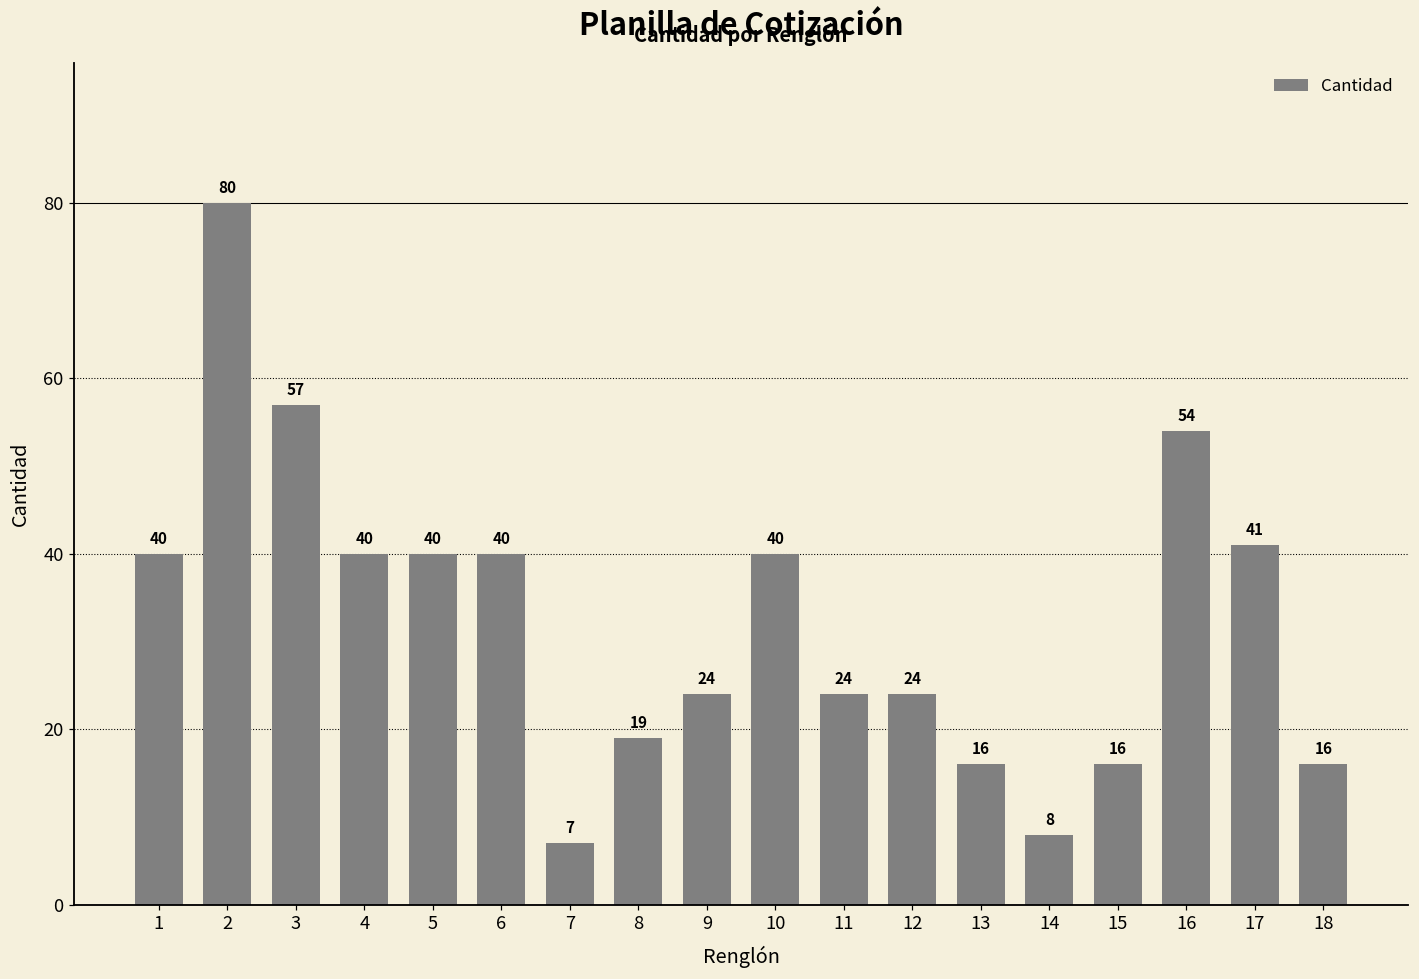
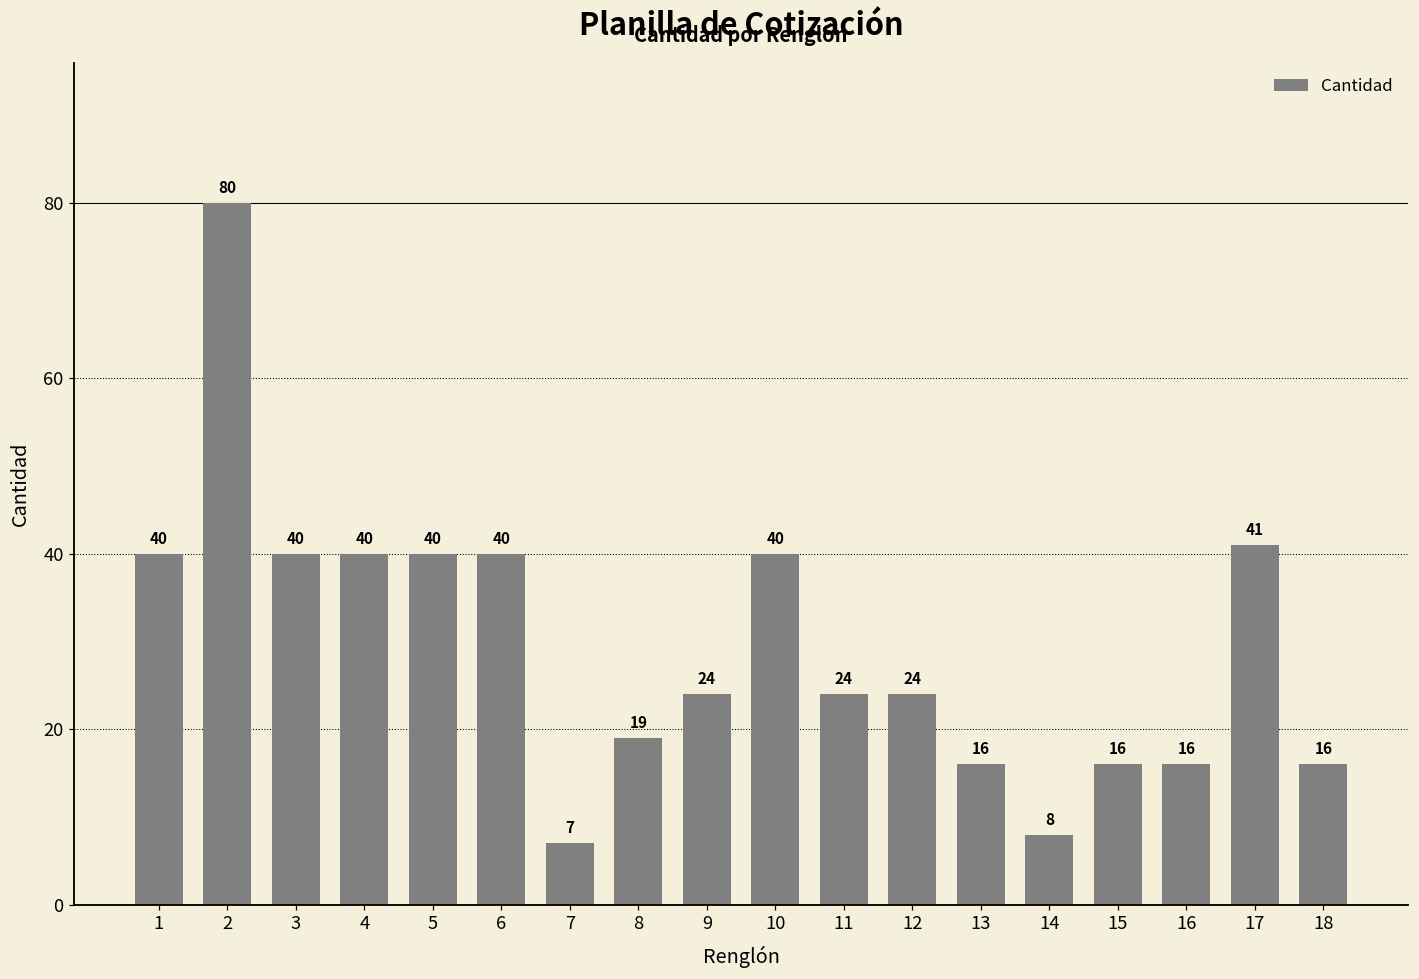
3: 57 -> 40
16: 54 -> 16
